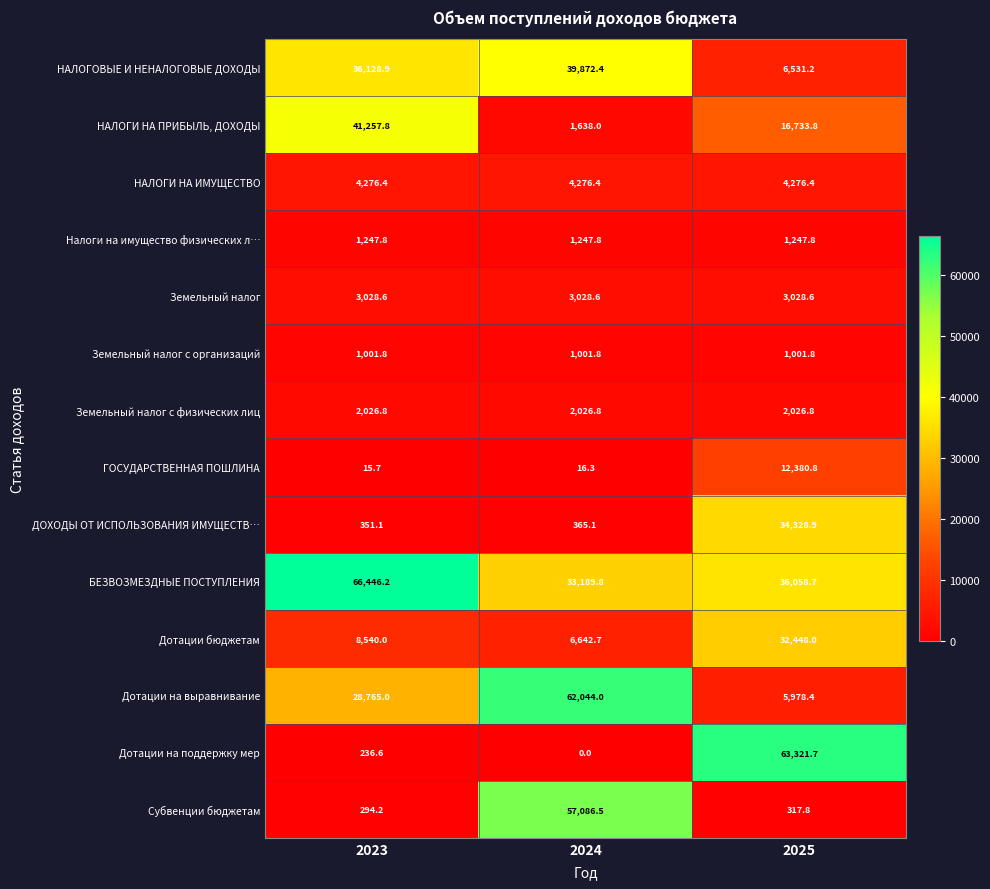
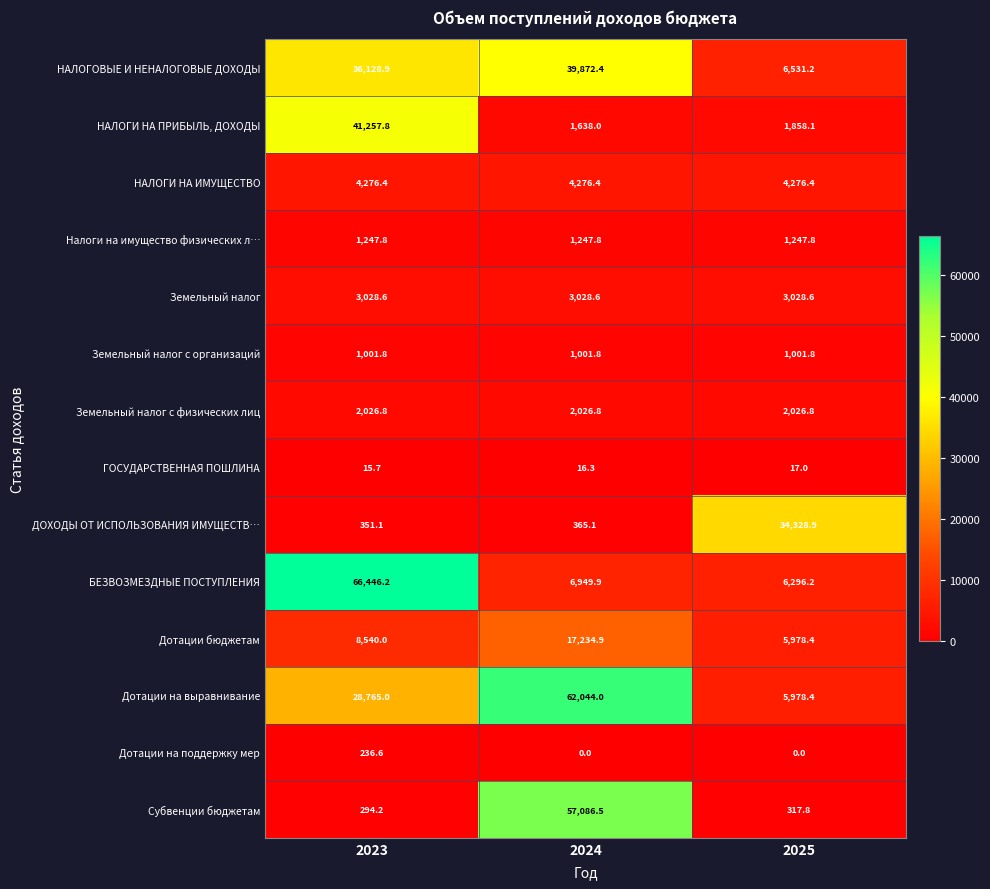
НАЛОГИ НА ПРИБЫЛЬ, ДОХОДЫ, 2025: 16,733.8 -> 1,858.1
ГОСУДАРСТВЕННАЯ ПОШЛИНА, 2025: 12,380.8 -> 17.0
БЕЗВОЗМЕЗДНЫЕ ПОСТУПЛЕНИЯ, 2024: 33,189.8 -> 6,949.9
БЕЗВОЗМЕЗДНЫЕ ПОСТУПЛЕНИЯ, 2025: 36,058.7 -> 6,296.2
Дотации бюджетам, 2024: 6,642.7 -> 17,234.9
Дотации бюджетам, 2025: 32,448.0 -> 5,978.4
Дотации на поддержку мер, 2025: 63,321.7 -> 0.0
